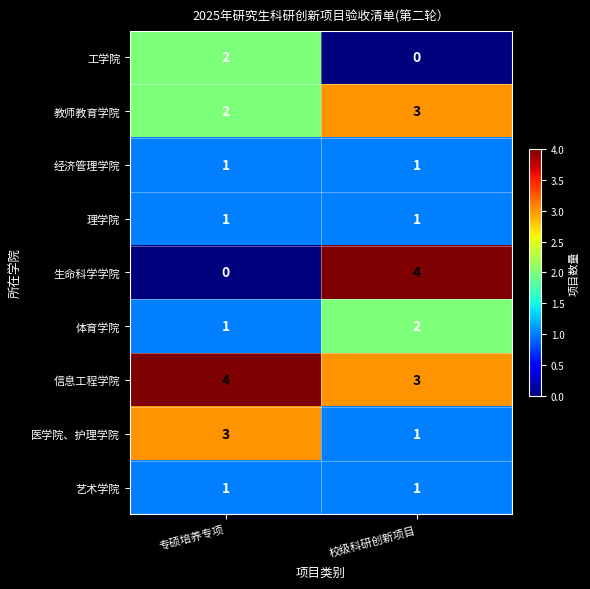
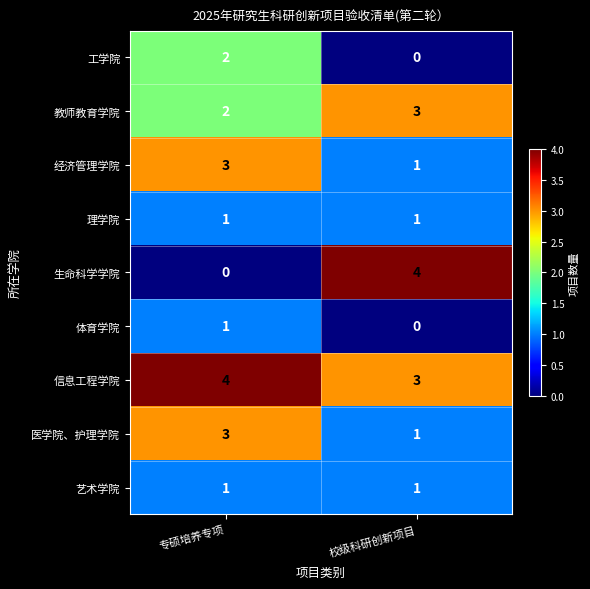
经济管理学院, 专硕培养专项: 1 -> 3
体育学院, 校级科研创新项目: 2 -> 0
